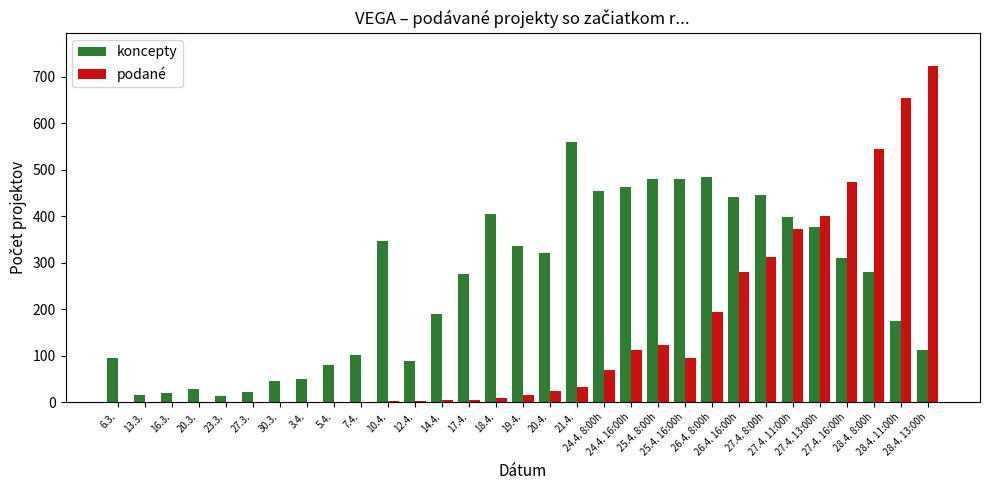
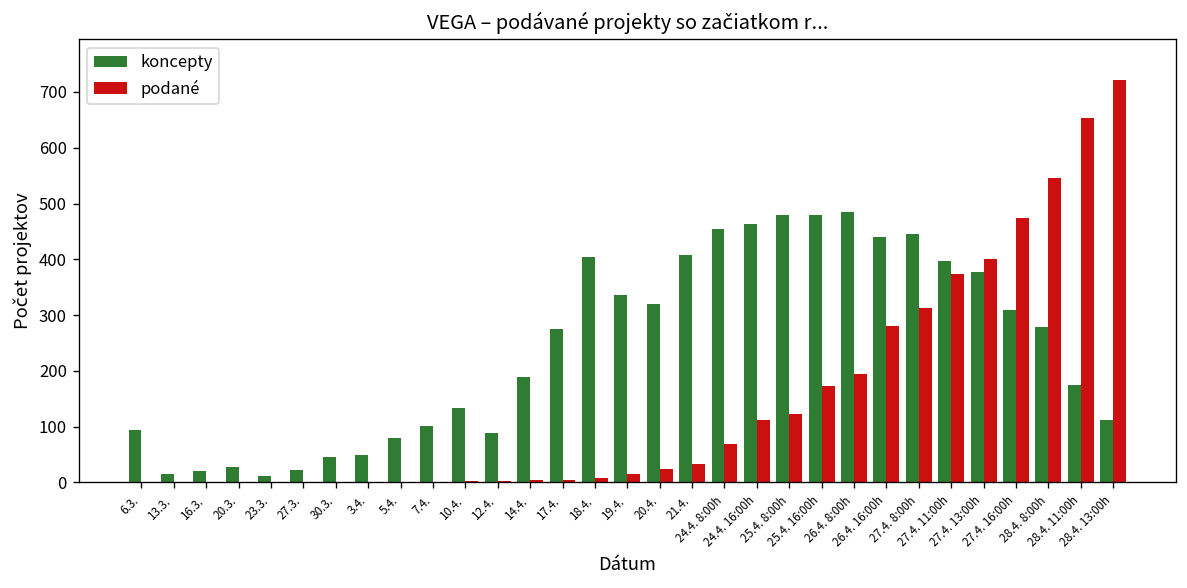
koncepty, 10.4.: 350 -> 130
koncepty, 21.4.: 560 -> 410
podané, 25.4. 16:00h: 90 -> 170
